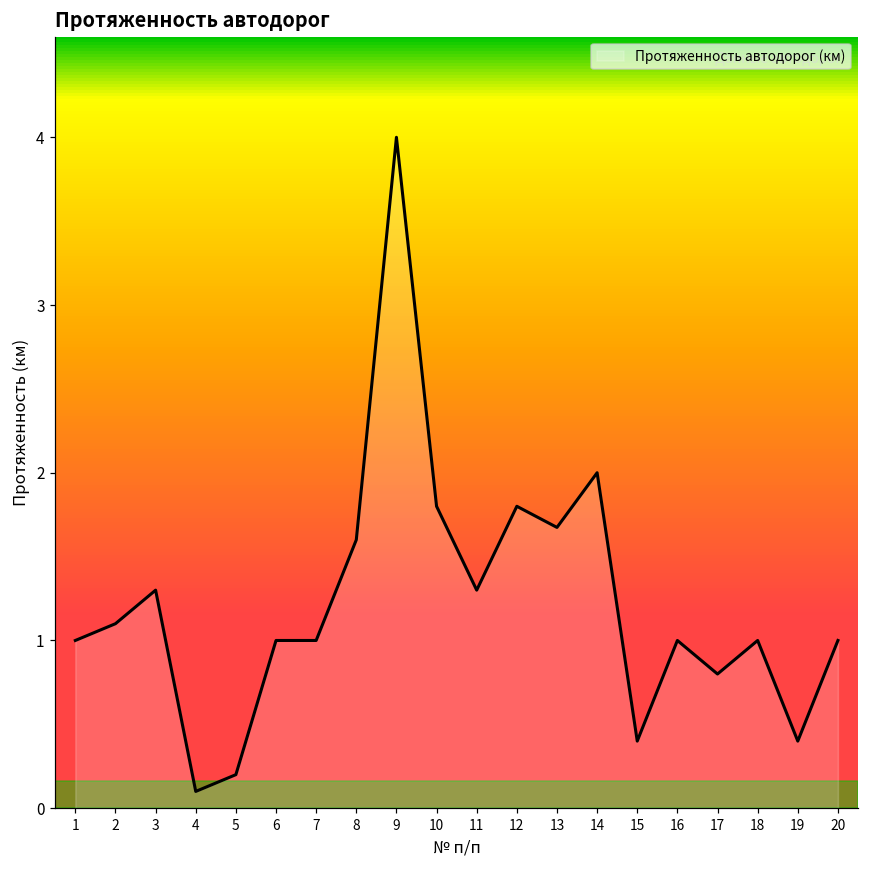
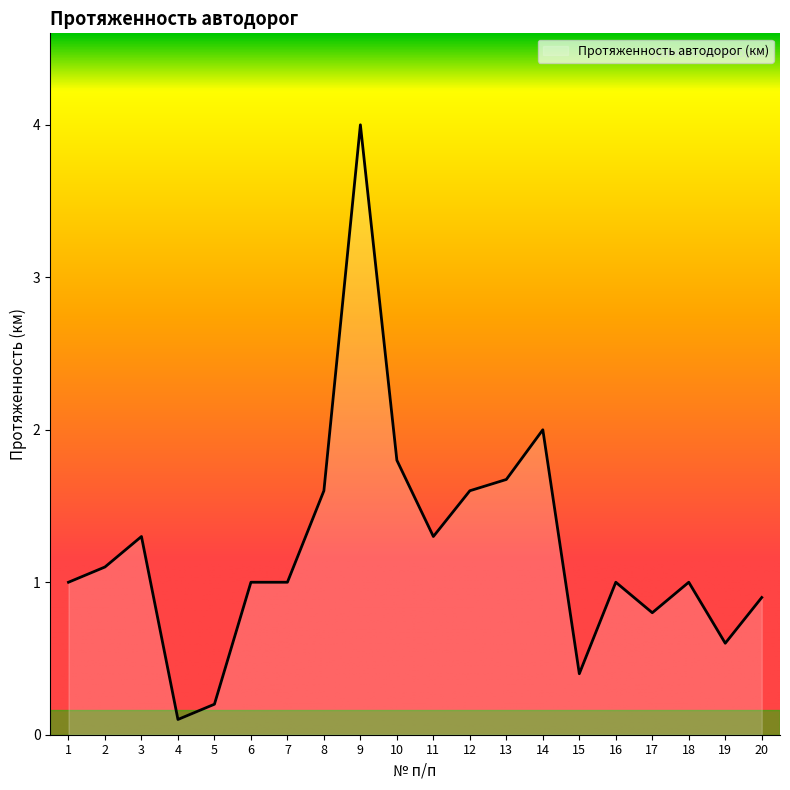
12: 1.8 -> 1.6
19: 0.4 -> 0.6
20: 1.0 -> 0.9
